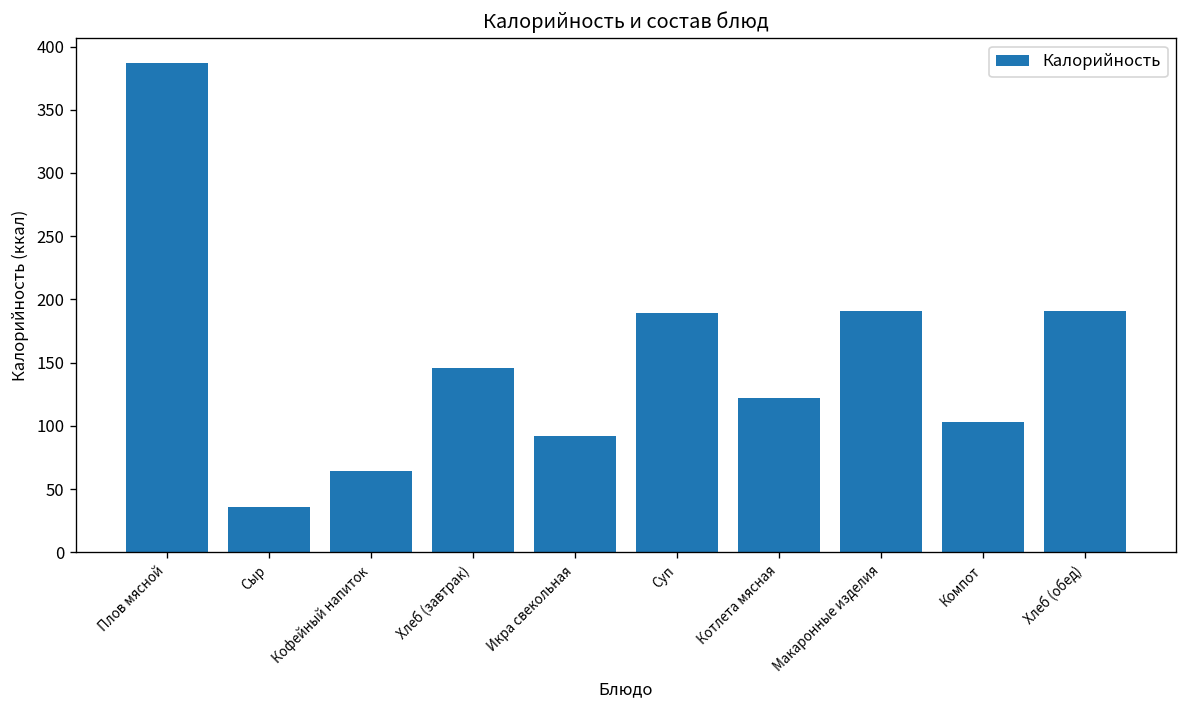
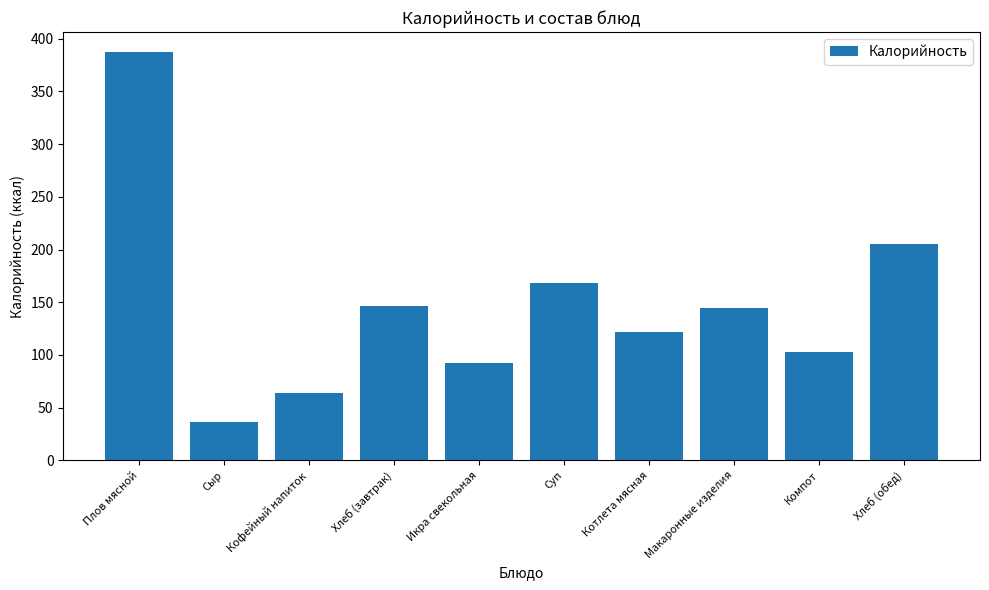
Суп: 189 -> 168
Макаронные изделия: 191 -> 145
Хлеб (обед): 191 -> 205
